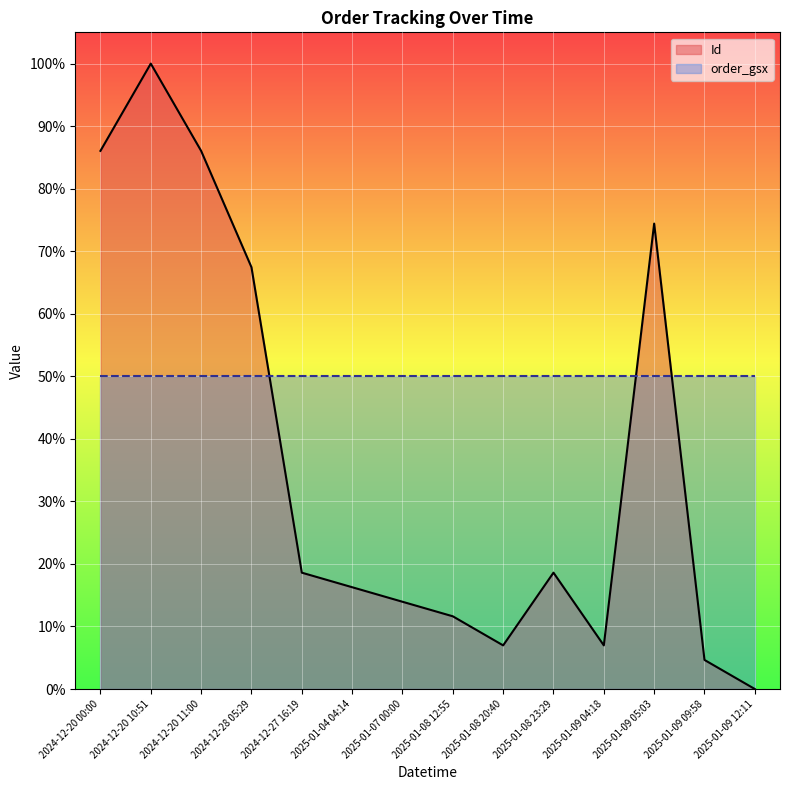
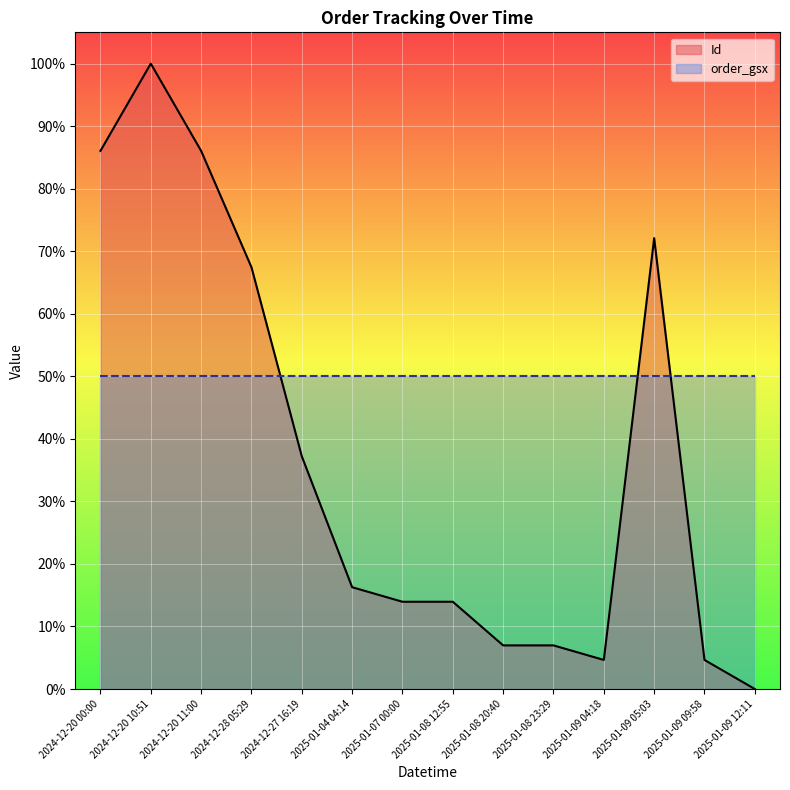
Id, 2024-12-27 16:19: 19% -> 37%
Id, 2025-01-08 12:55: 12% -> 14%
Id, 2025-01-08 23:29: 19% -> 7%
Id, 2025-01-09 04:18: 7% -> 5%
Id, 2025-01-09 05:03: 74% -> 72%
